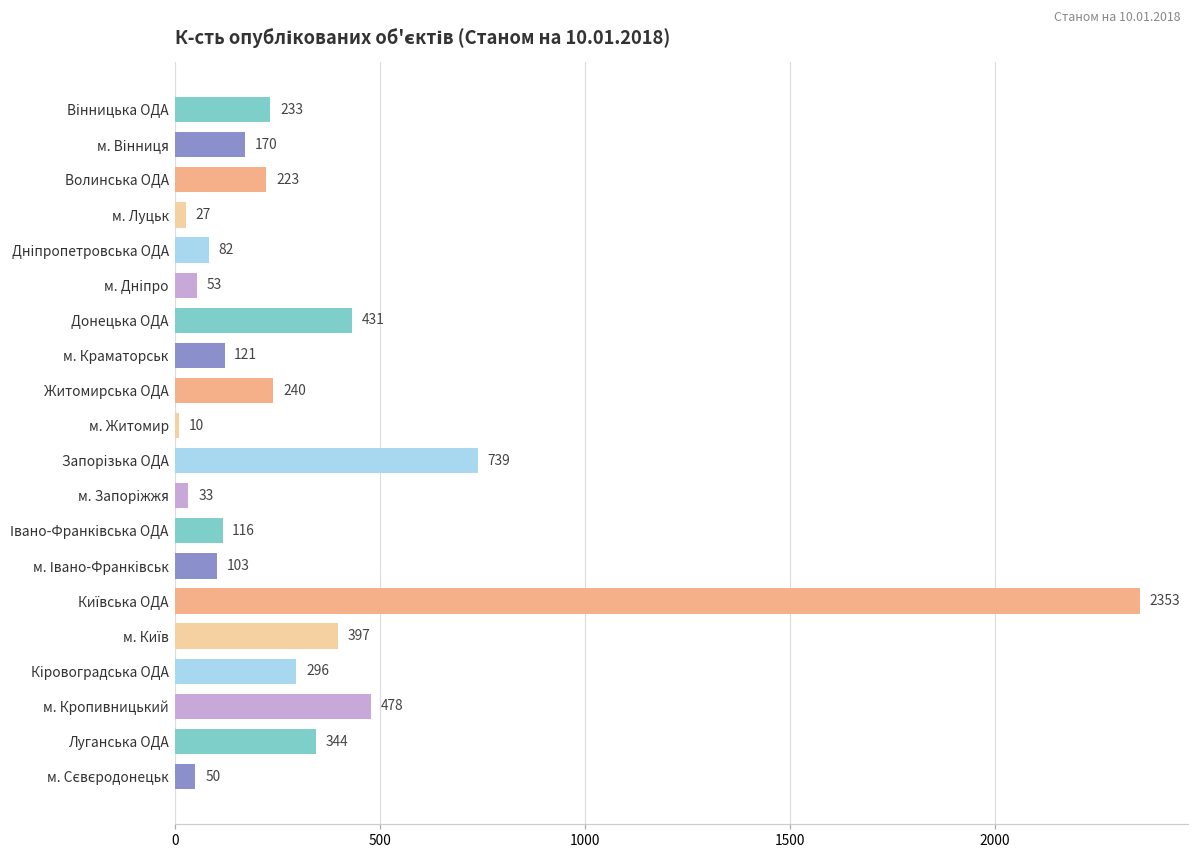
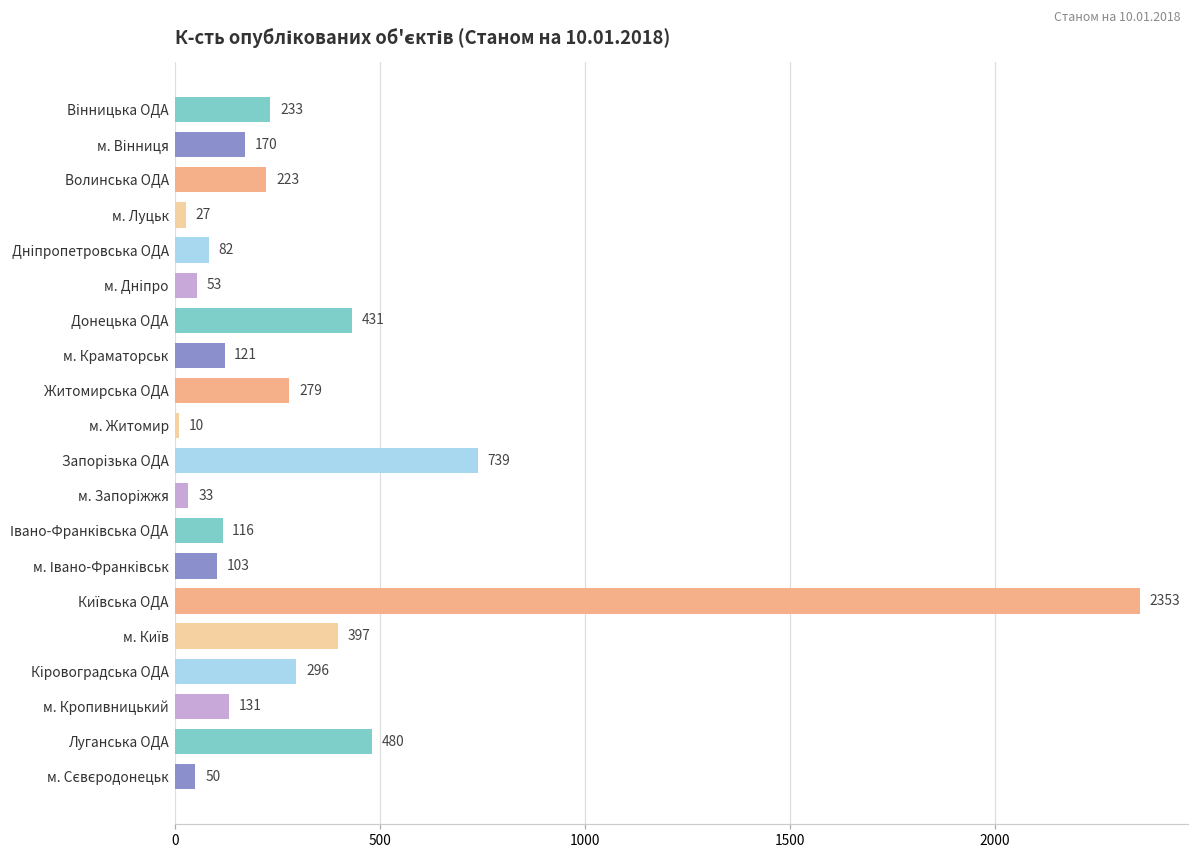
Житомирська ОДА: 240 -> 279
м. Кропивницький: 478 -> 131
Луганська ОДА: 344 -> 480
